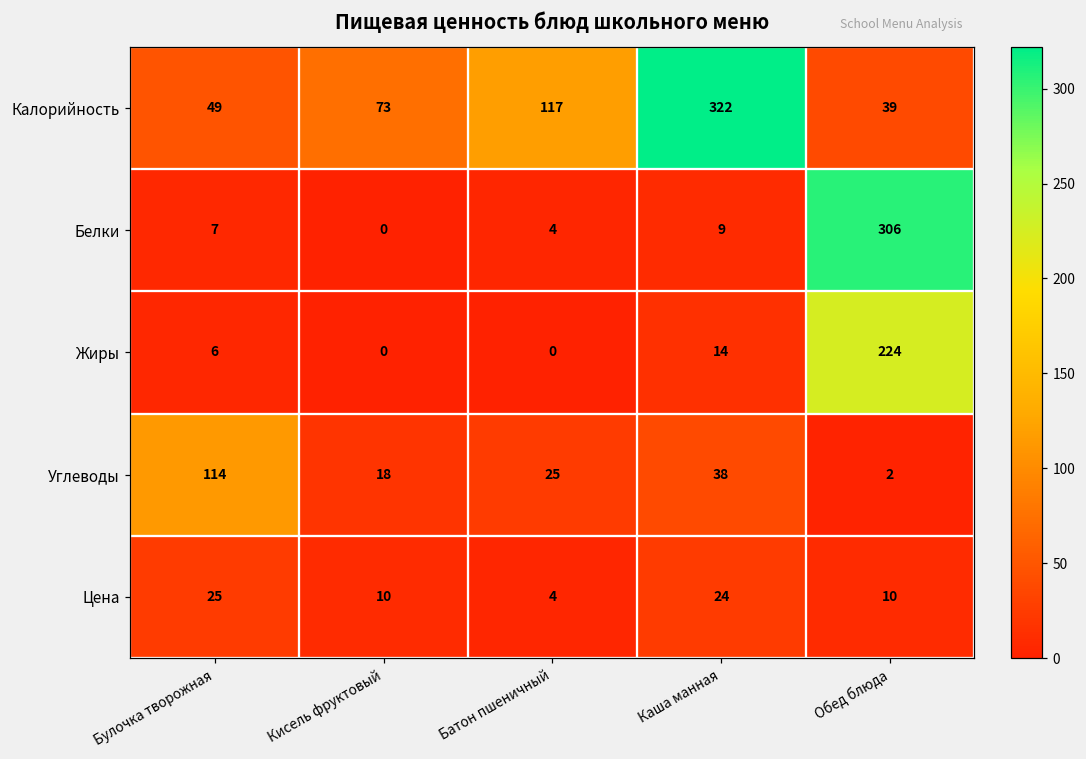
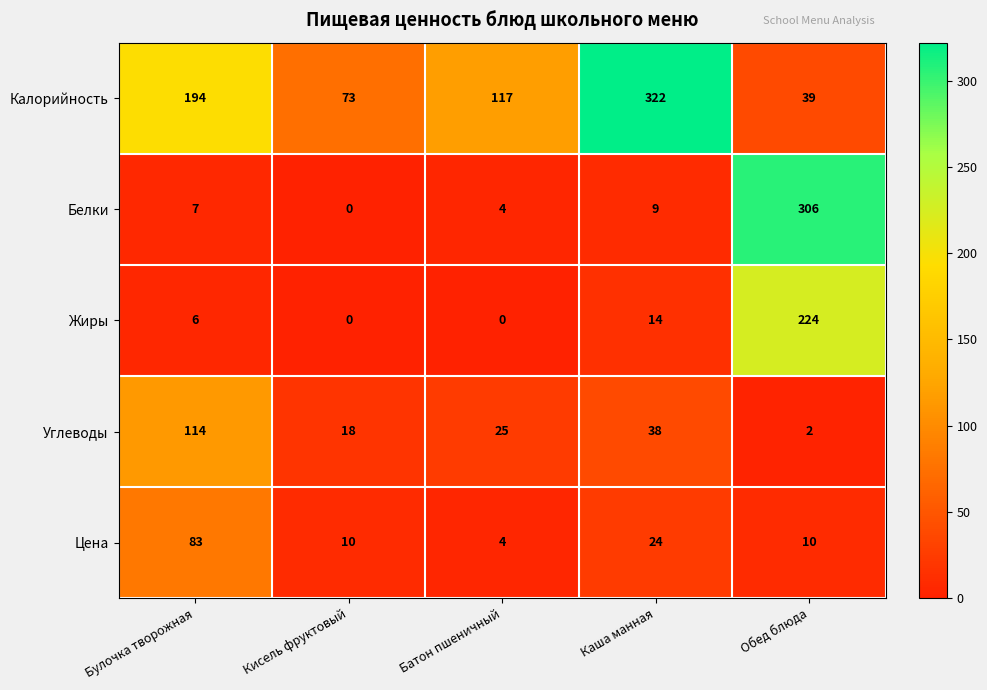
Калорийность, Булочка творожная: 49 -> 194
Цена, Булочка творожная: 25 -> 83
